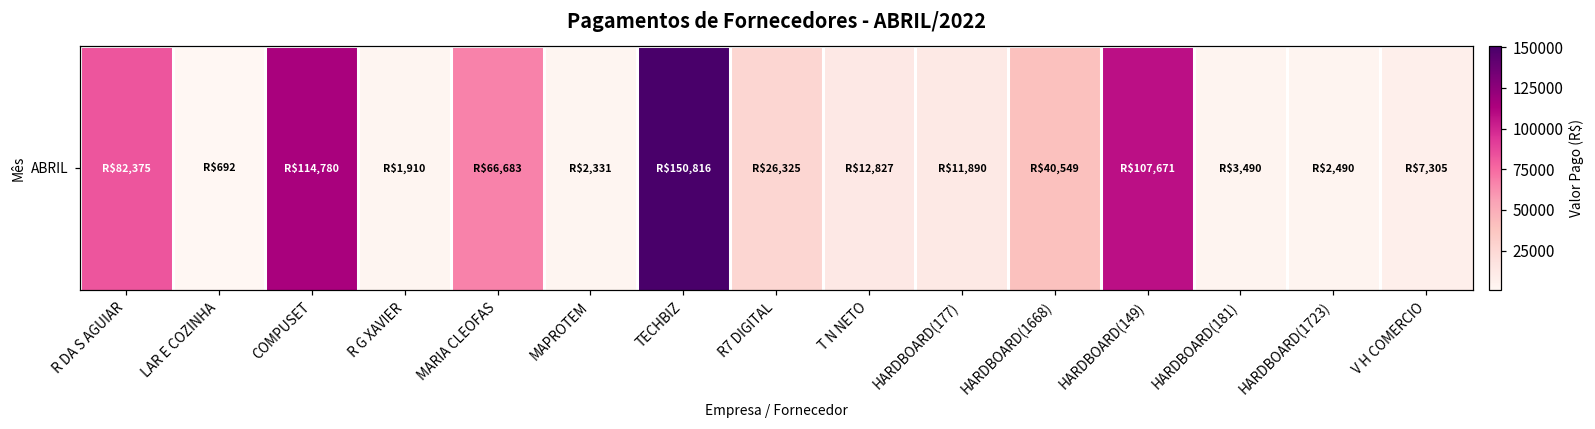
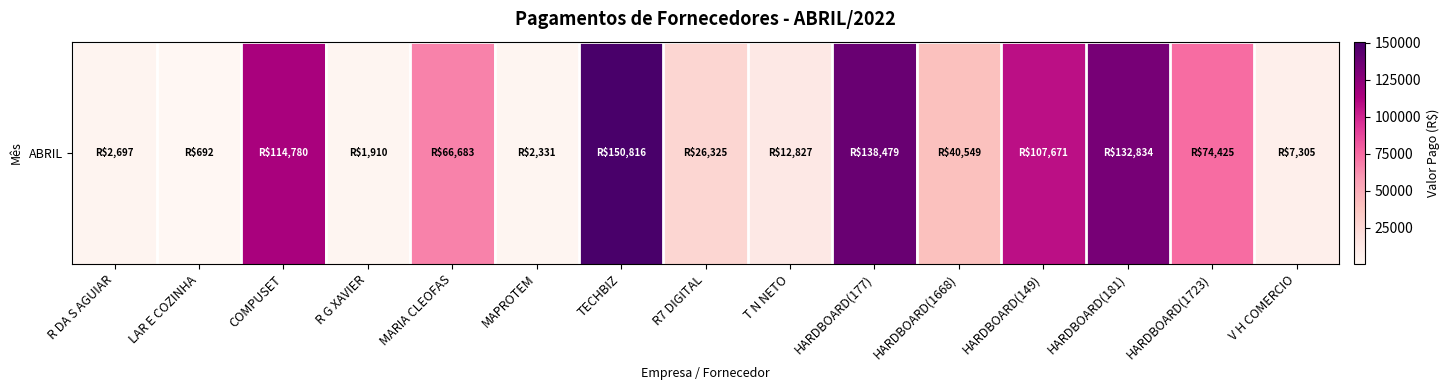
ABRIL, R DA S AGUIAR: $82,375 -> $2,697
ABRIL, HARDBOARD(177): $11,890 -> $138,479
ABRIL, HARDBOARD(181): $3,490 -> $132,834
ABRIL, HARDBOARD(1723): $2,490 -> $74,425
